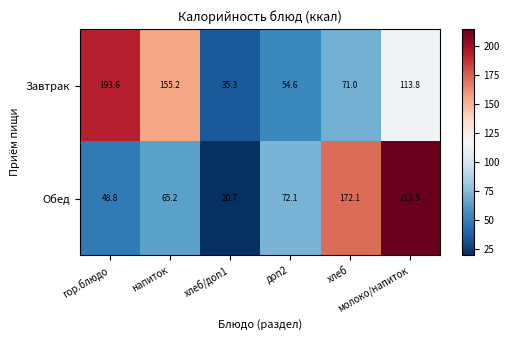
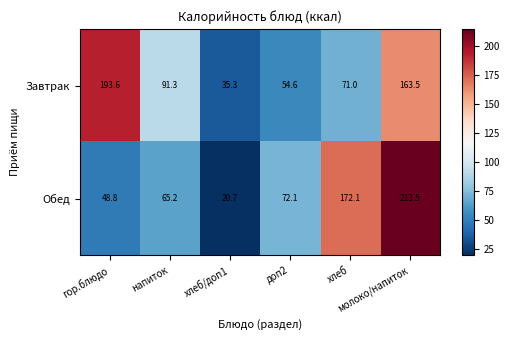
Завтрак, напиток: 155.2 -> 91.3
Завтрак, молоко/напиток: 113.8 -> 163.5
